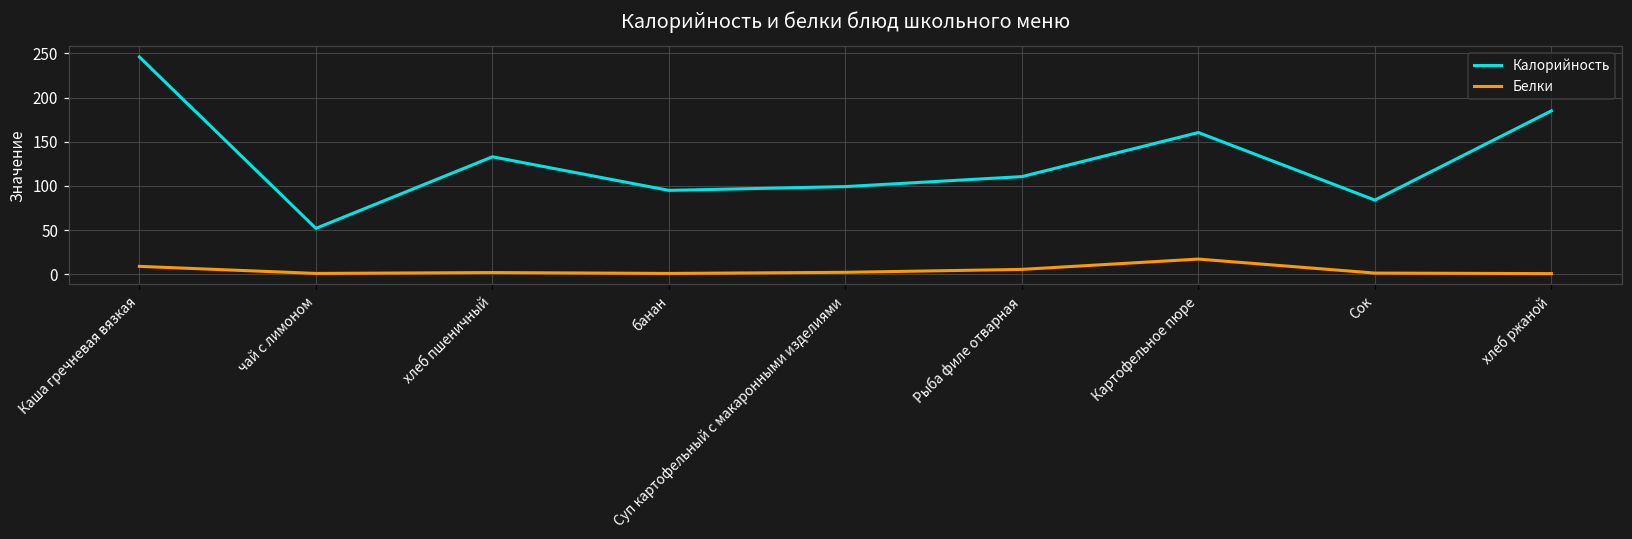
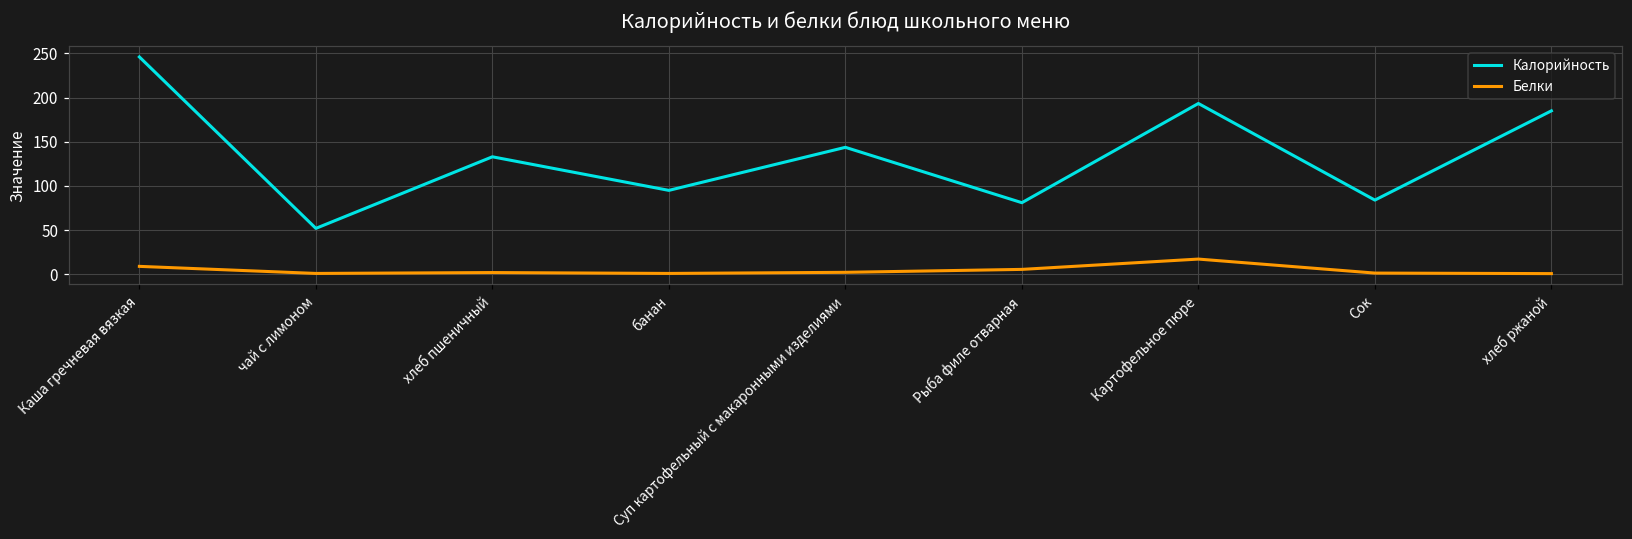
Калорийность, Суп картофельный с макаронными изделиями: 100 -> 140
Калорийность, Рыба филе отварная: 110 -> 80
Калорийность, Картофельное пюре: 160 -> 190
